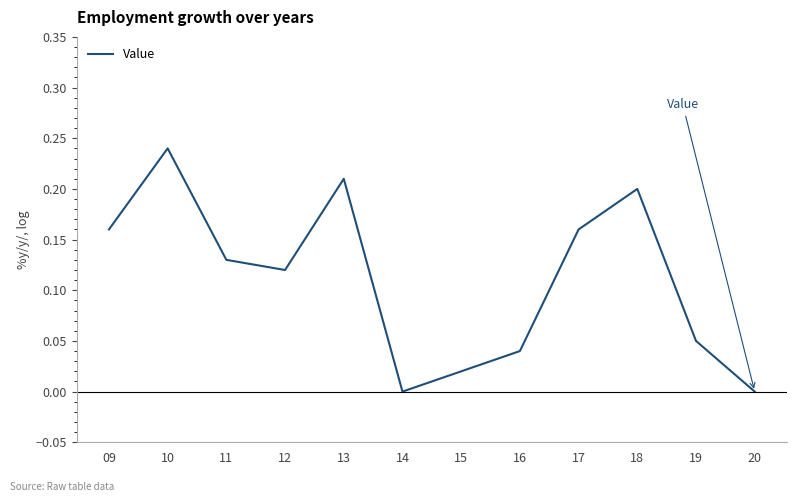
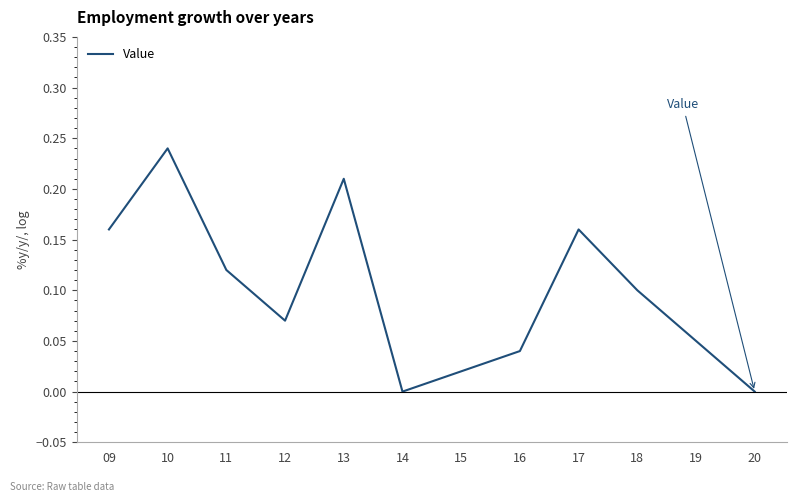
11: 0.13 -> 0.12
12: 0.12 -> 0.07
18: 0.2 -> 0.1
